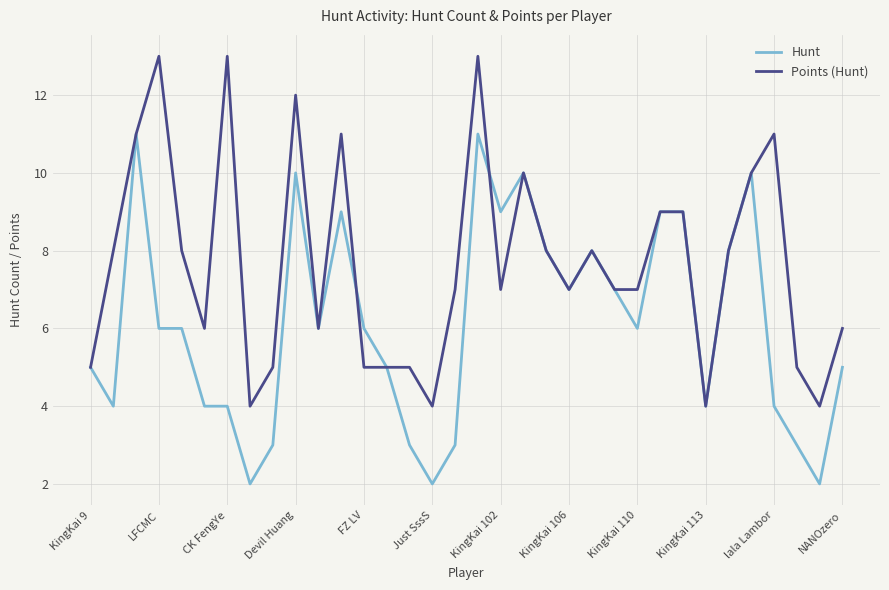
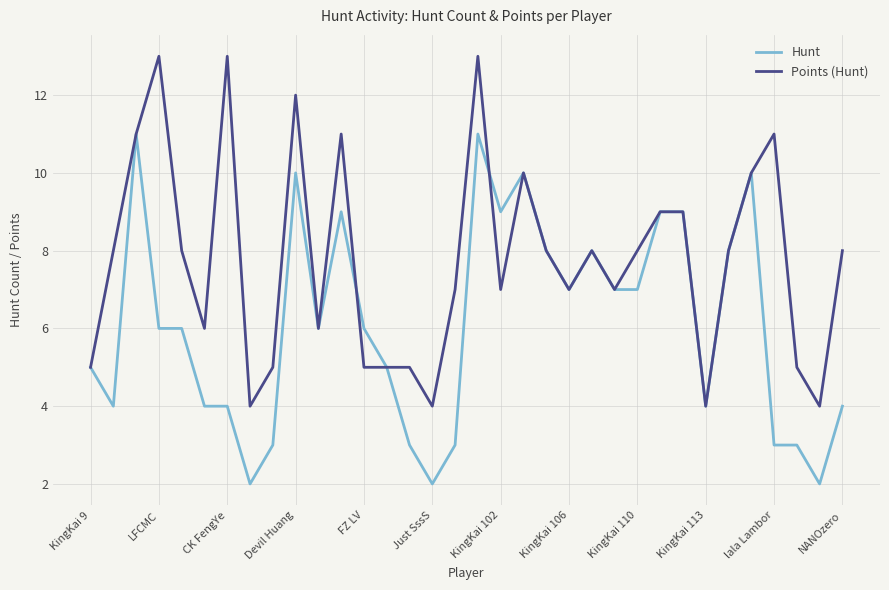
Hunt, KingKai 110: 6 -> 7
Points (Hunt), KingKai 110: 7 -> 8
Hunt, lala Lambor: 4 -> 3
Hunt, NANOzero: 5 -> 4
Points (Hunt), NANOzero: 6 -> 8
